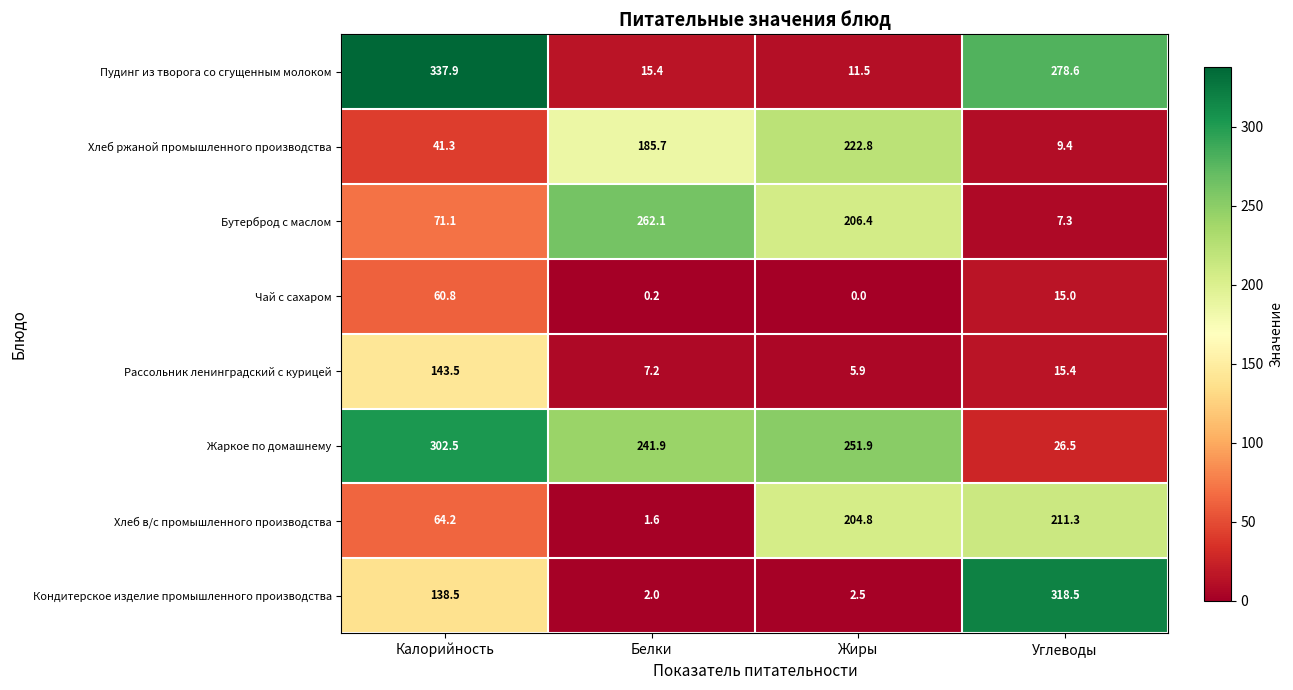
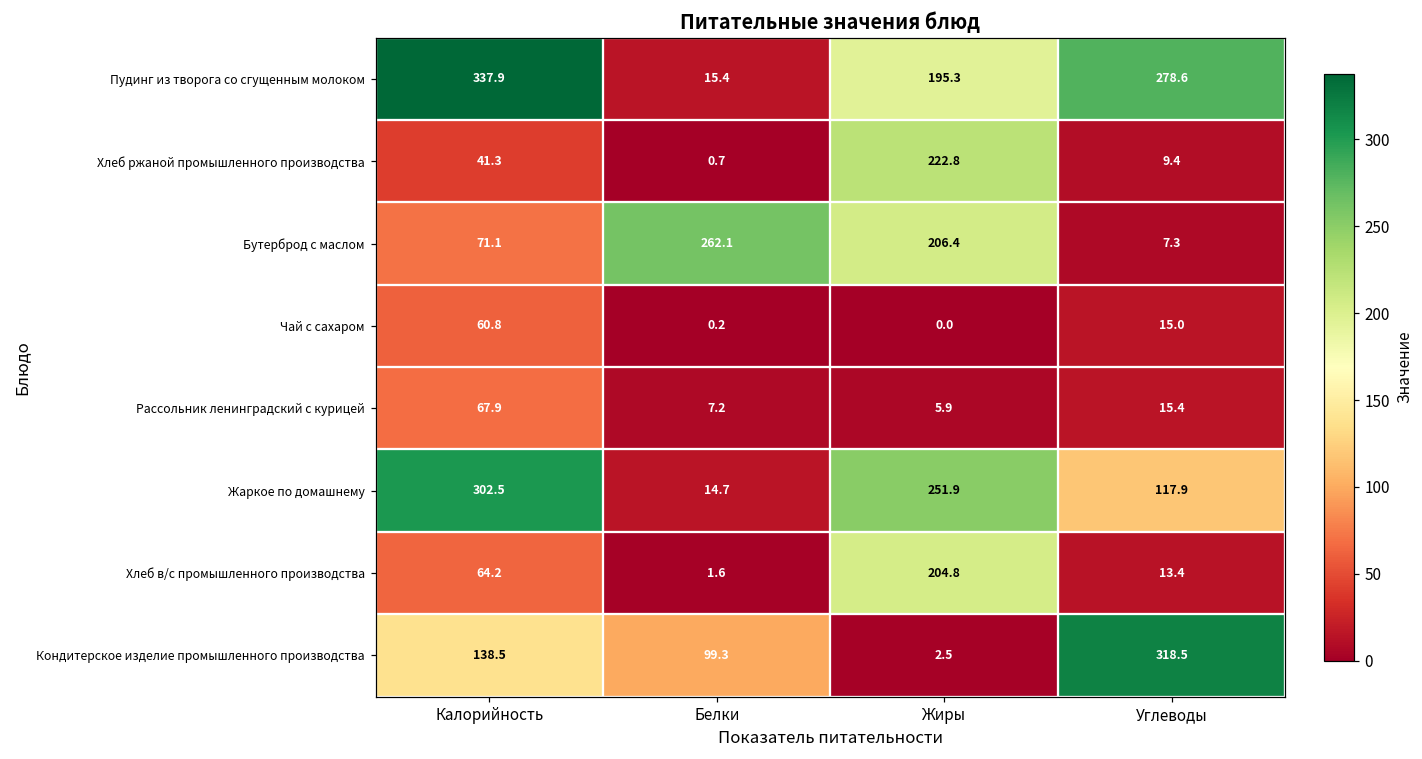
Пудинг из творога со сгущенным молоком, Жиры: 11.5 -> 195.3
Хлеб ржаной промышленного производства, Белки: 185.7 -> 0.7
Рассольник ленинградский с курицей, Калорийность: 143.5 -> 67.9
Жаркое по домашнему, Белки: 241.9 -> 14.7
Жаркое по домашнему, Углеводы: 26.5 -> 117.9
Хлеб в/с промышленного производства, Углеводы: 211.3 -> 13.4
Кондитерское изделие промышленного производства, Белки: 2.0 -> 99.3
